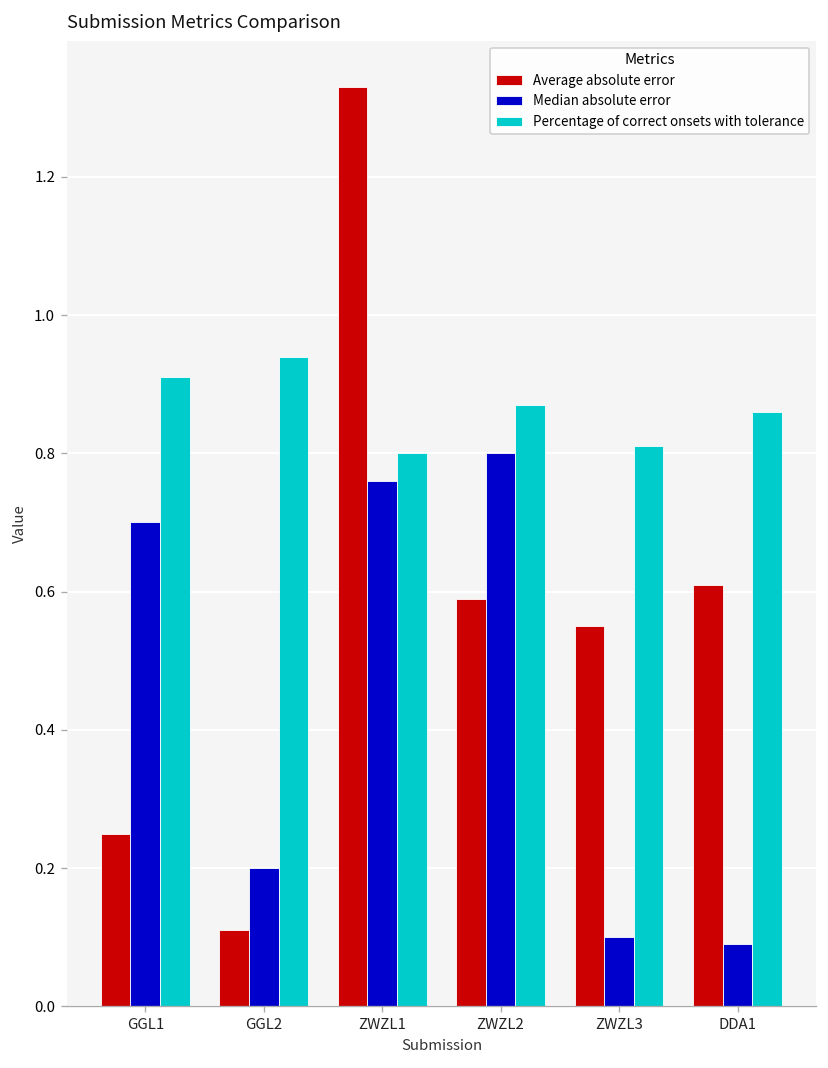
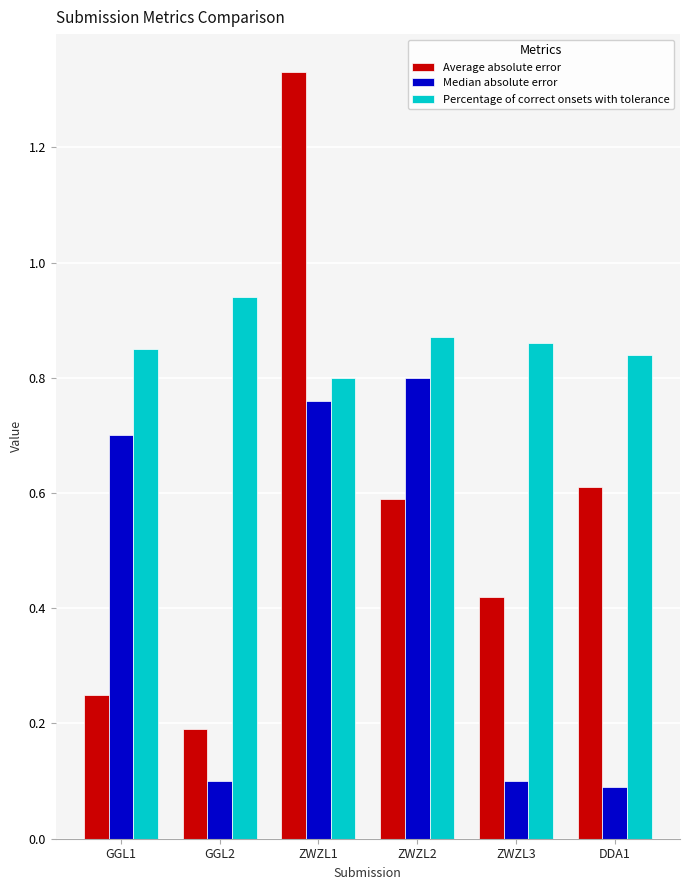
Percentage of correct onsets with tolerance, GGL1: 0.91 -> 0.85
Average absolute error, GGL2: 0.11 -> 0.19
Median absolute error, GGL2: 0.2 -> 0.1
Average absolute error, ZWZL3: 0.55 -> 0.42
Percentage of correct onsets with tolerance, ZWZL3: 0.81 -> 0.86
Percentage of correct onsets with tolerance, DDA1: 0.86 -> 0.84
